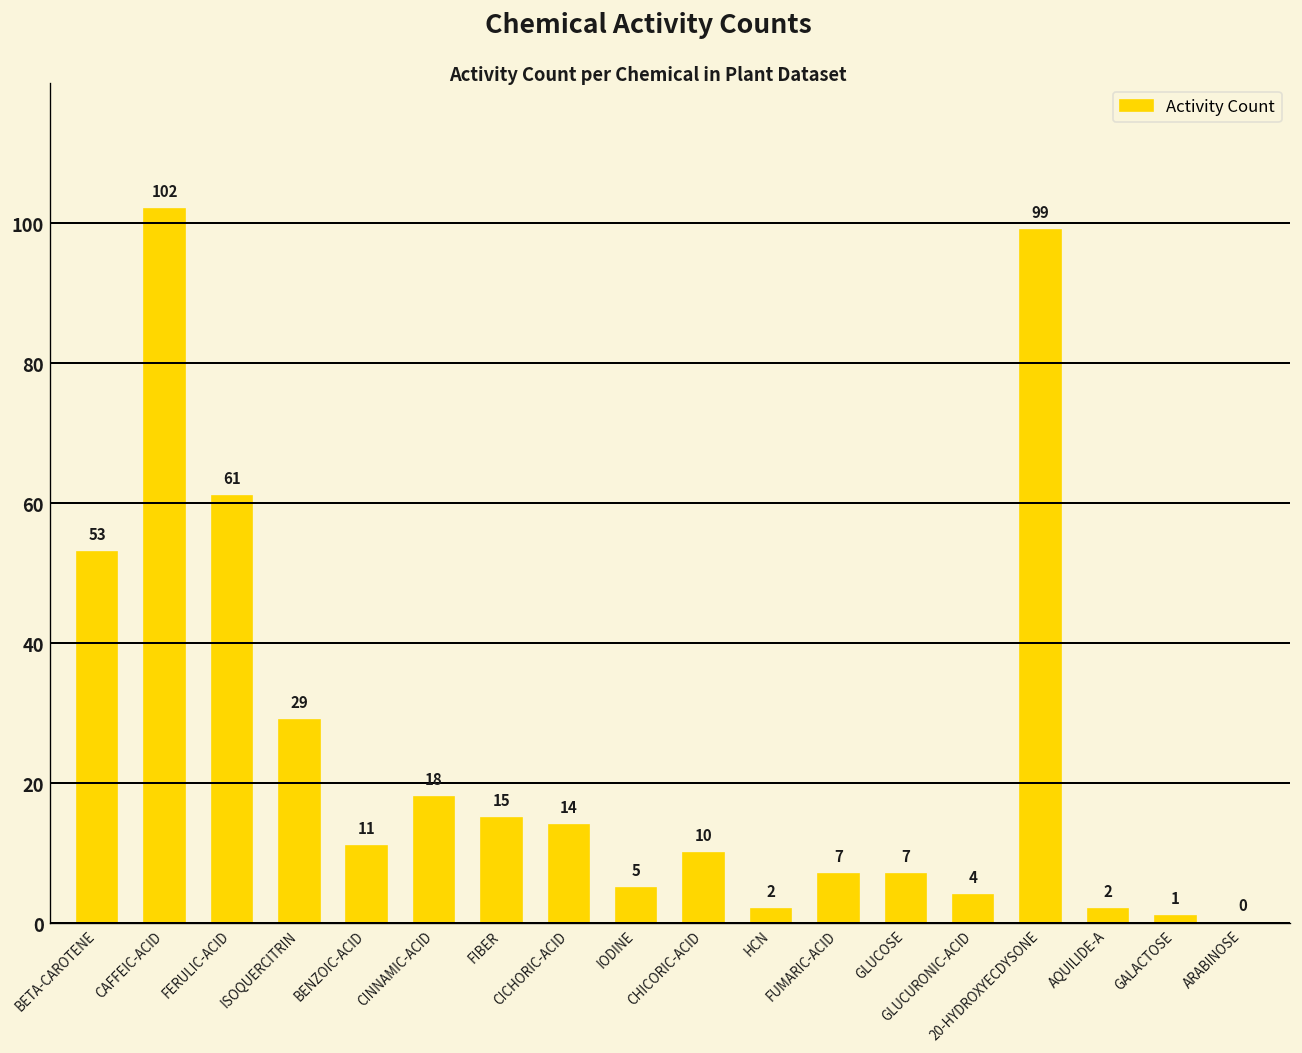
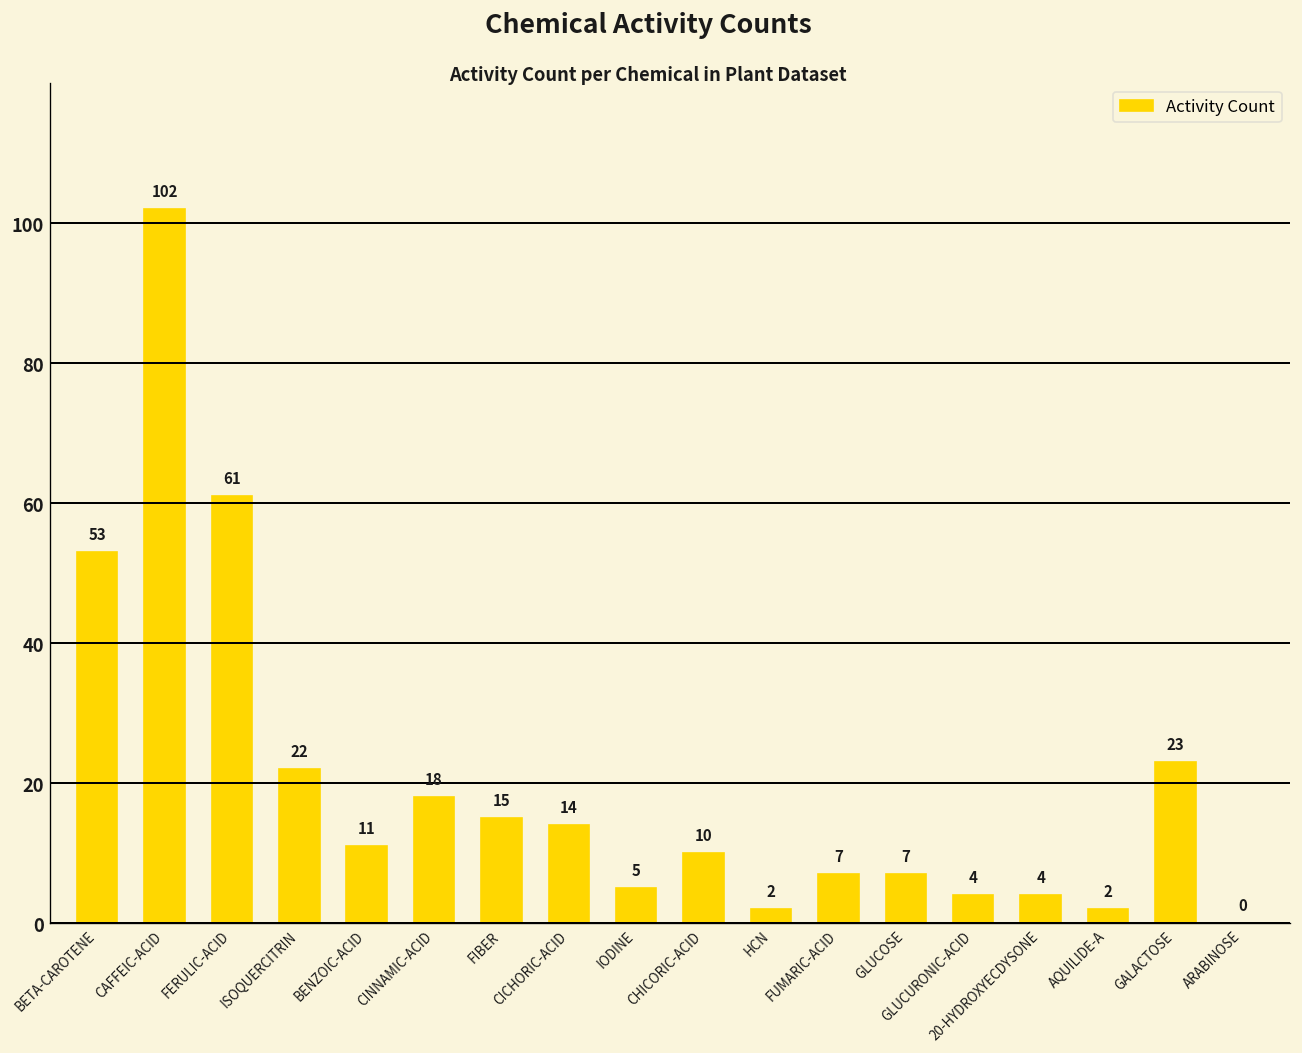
ISOQUERCITRIN: 29 -> 22
20-HYDROXYECDYSONE: 99 -> 4
GALACTOSE: 1 -> 23
